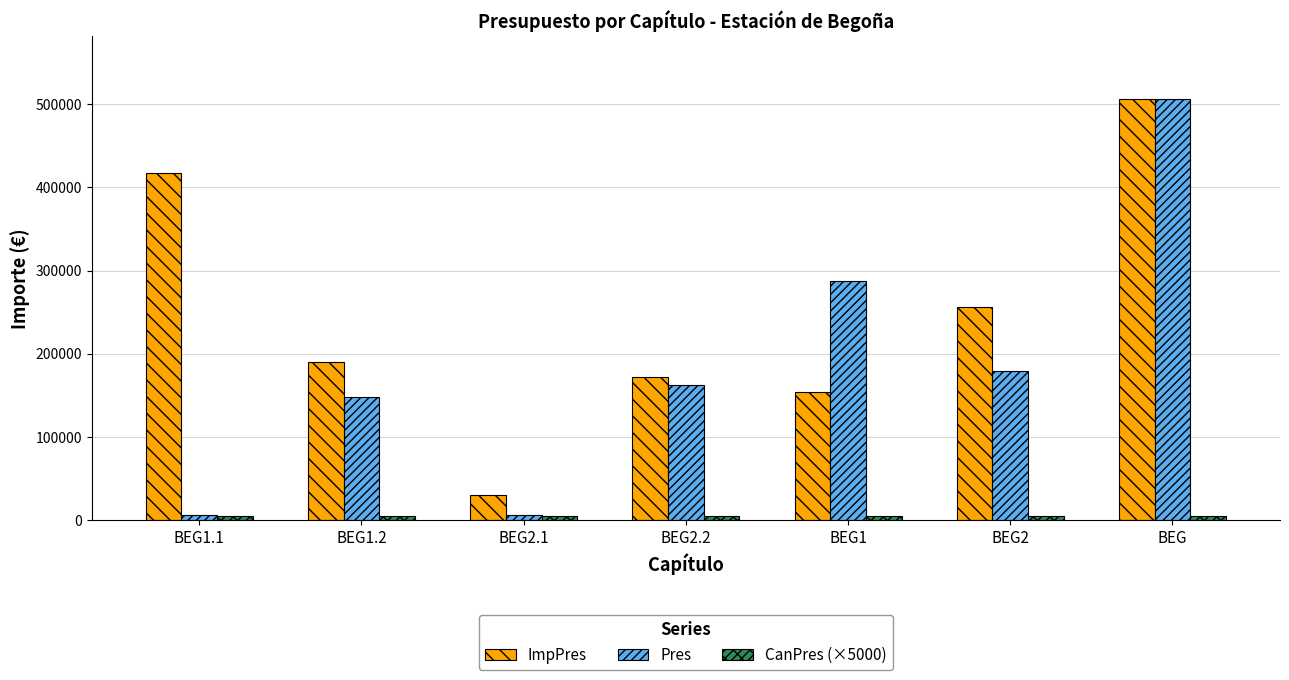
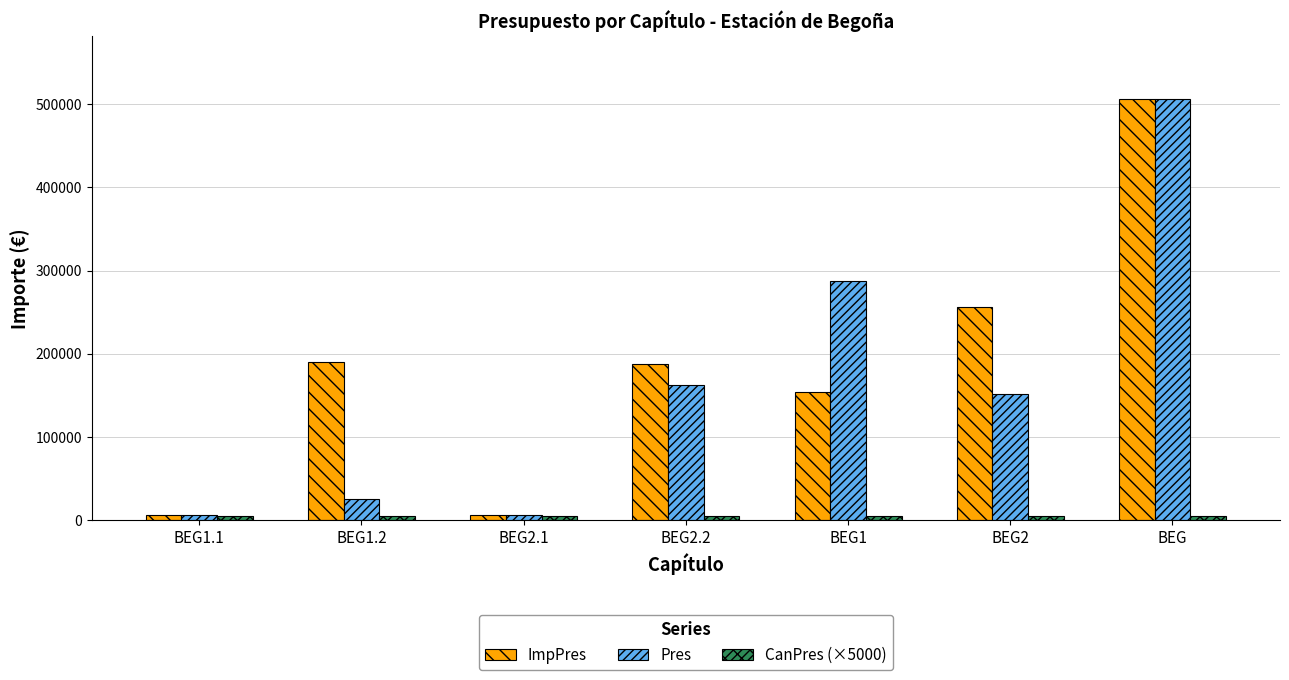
ImpPres, BEG1.1: 420000 -> 10000
Pres, BEG1.2: 150000 -> 30000
ImpPres, BEG2.1: 30000 -> 10000
ImpPres, BEG2.2: 170000 -> 190000
Pres, BEG2: 180000 -> 150000
